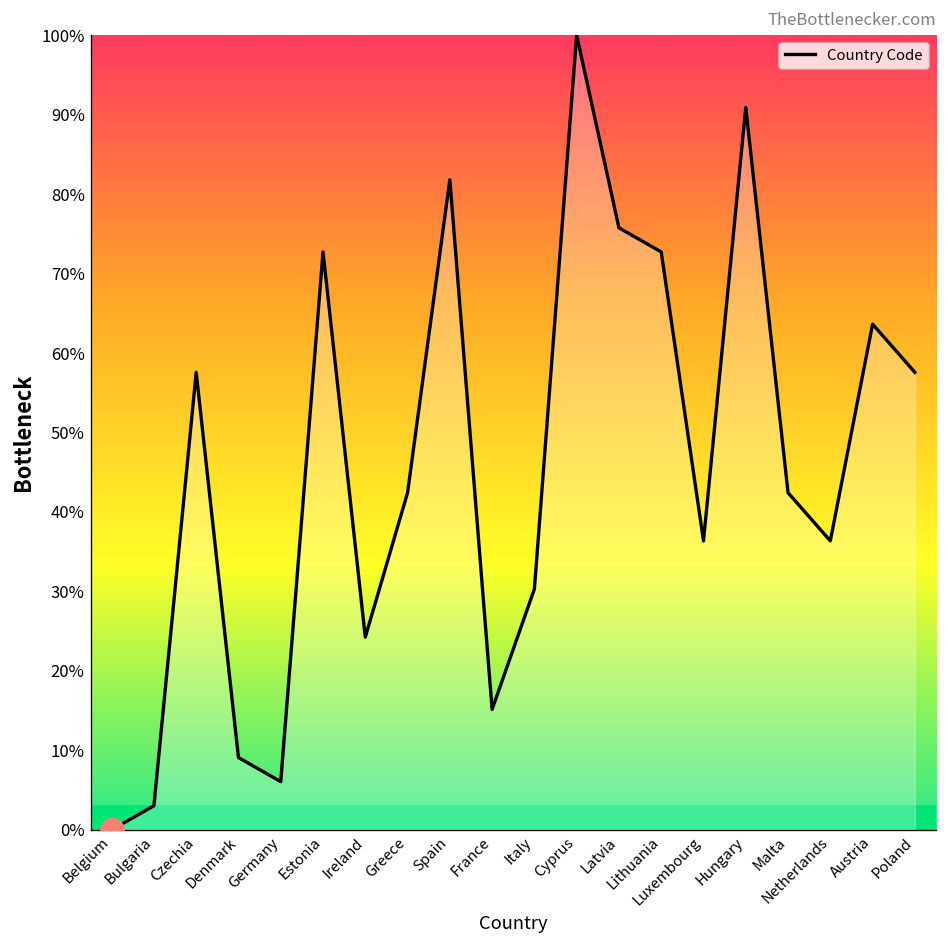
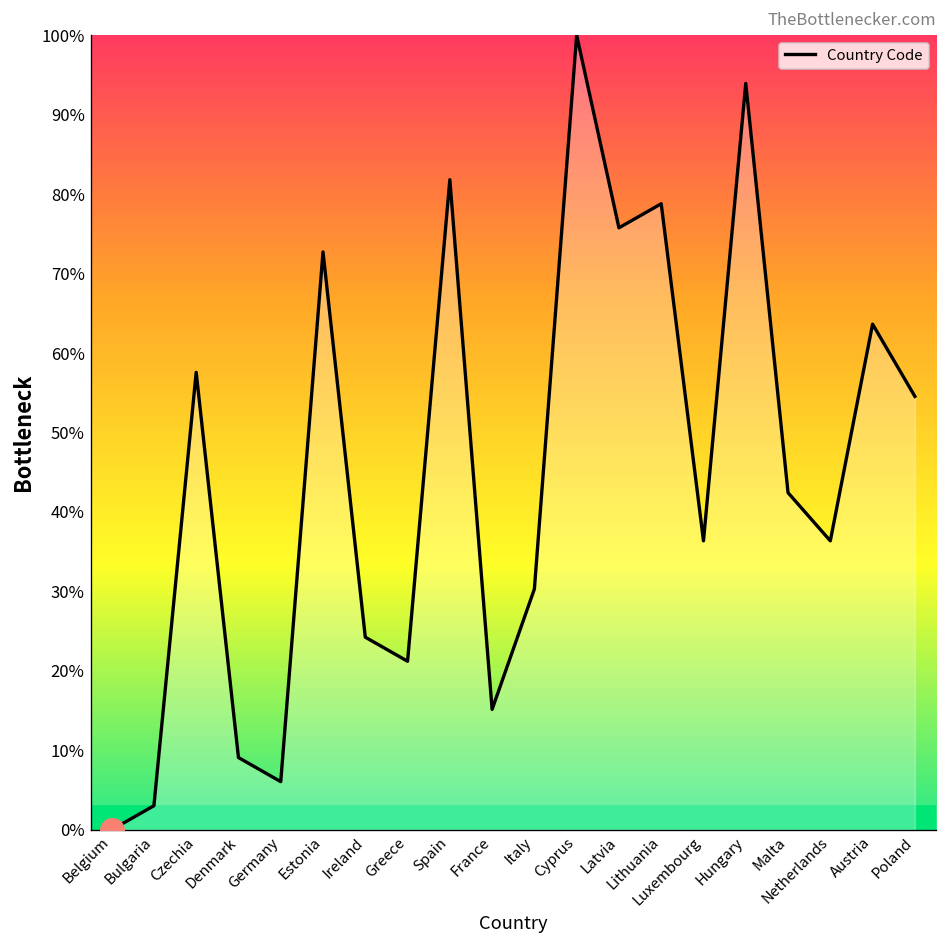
Country Code, Greece: 42% -> 21%
Country Code, Lithuania: 73% -> 79%
Country Code, Hungary: 91% -> 94%
Country Code, Poland: 58% -> 55%
